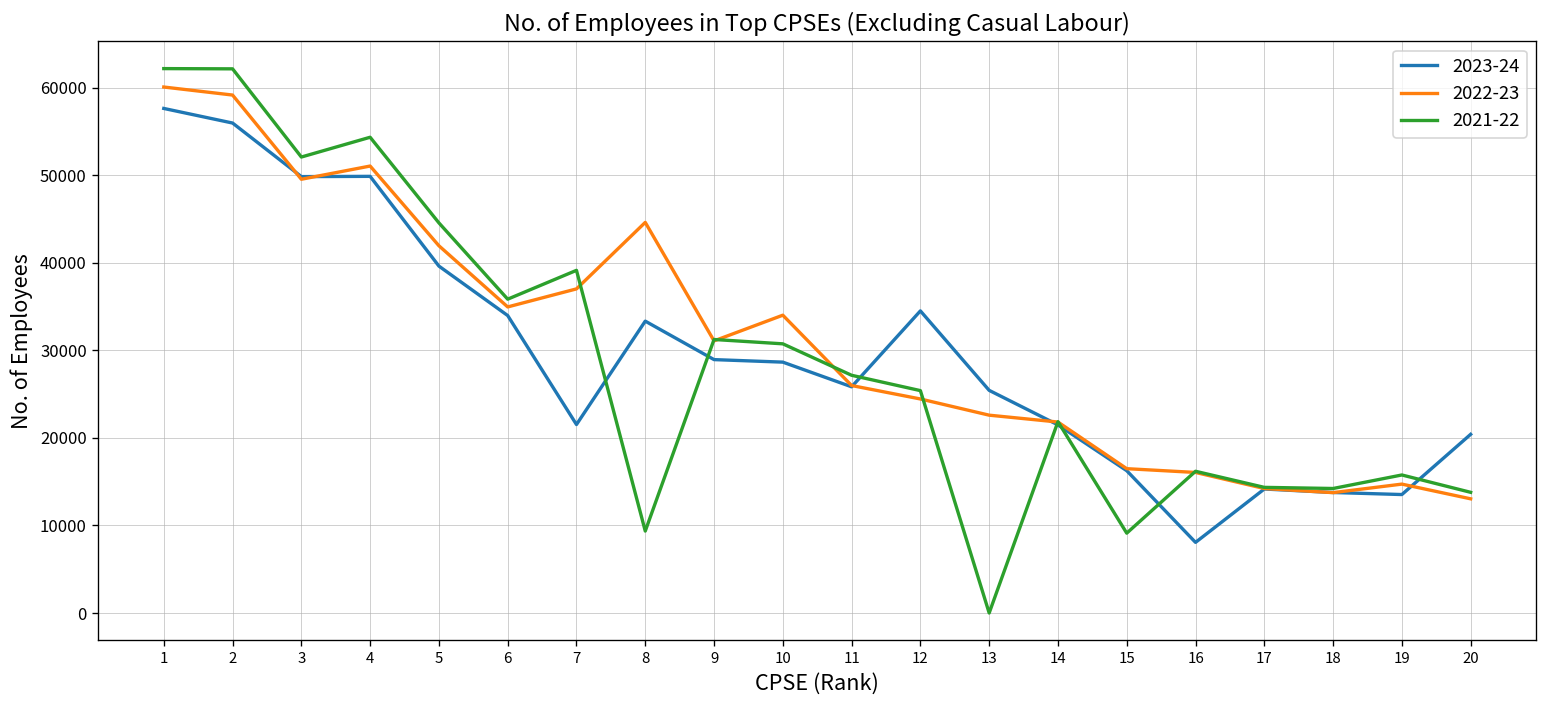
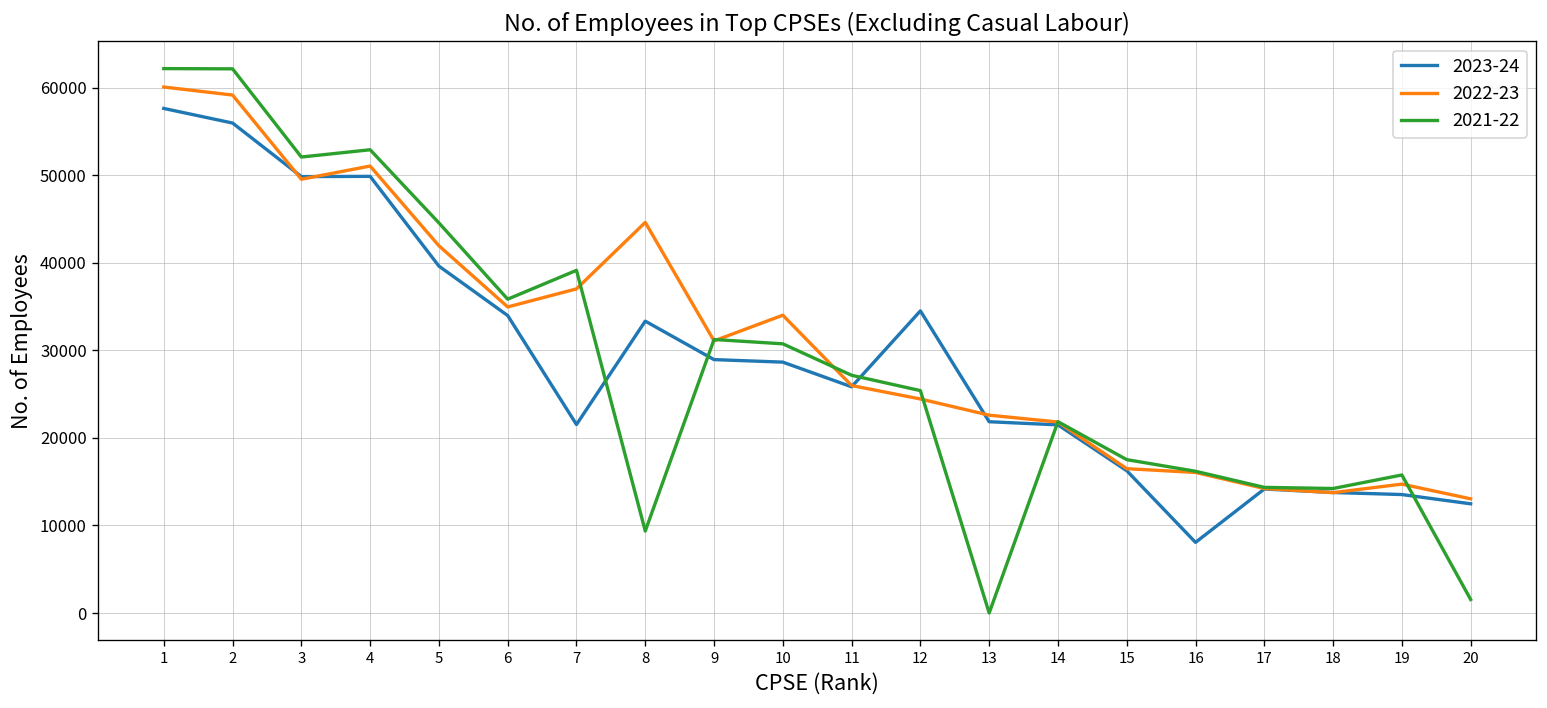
2021-22, 4: 54000 -> 53000
2023-24, 13: 25000 -> 22000
2021-22, 15: 9000 -> 18000
2023-24, 20: 20000 -> 12000
2021-22, 20: 14000 -> 2000
